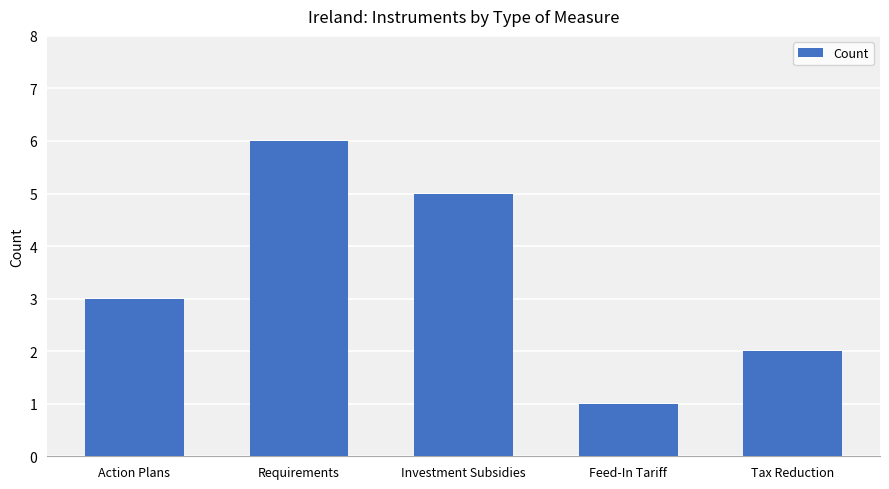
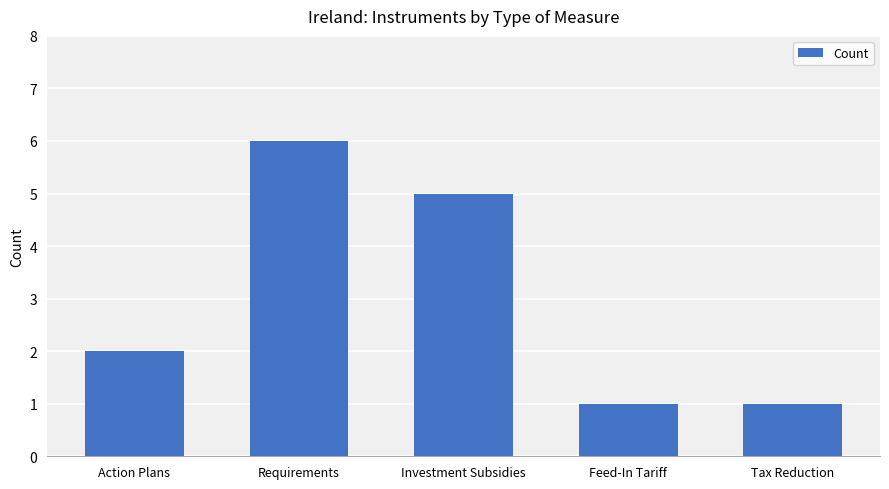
Action Plans: 3 -> 2
Tax Reduction: 2 -> 1
